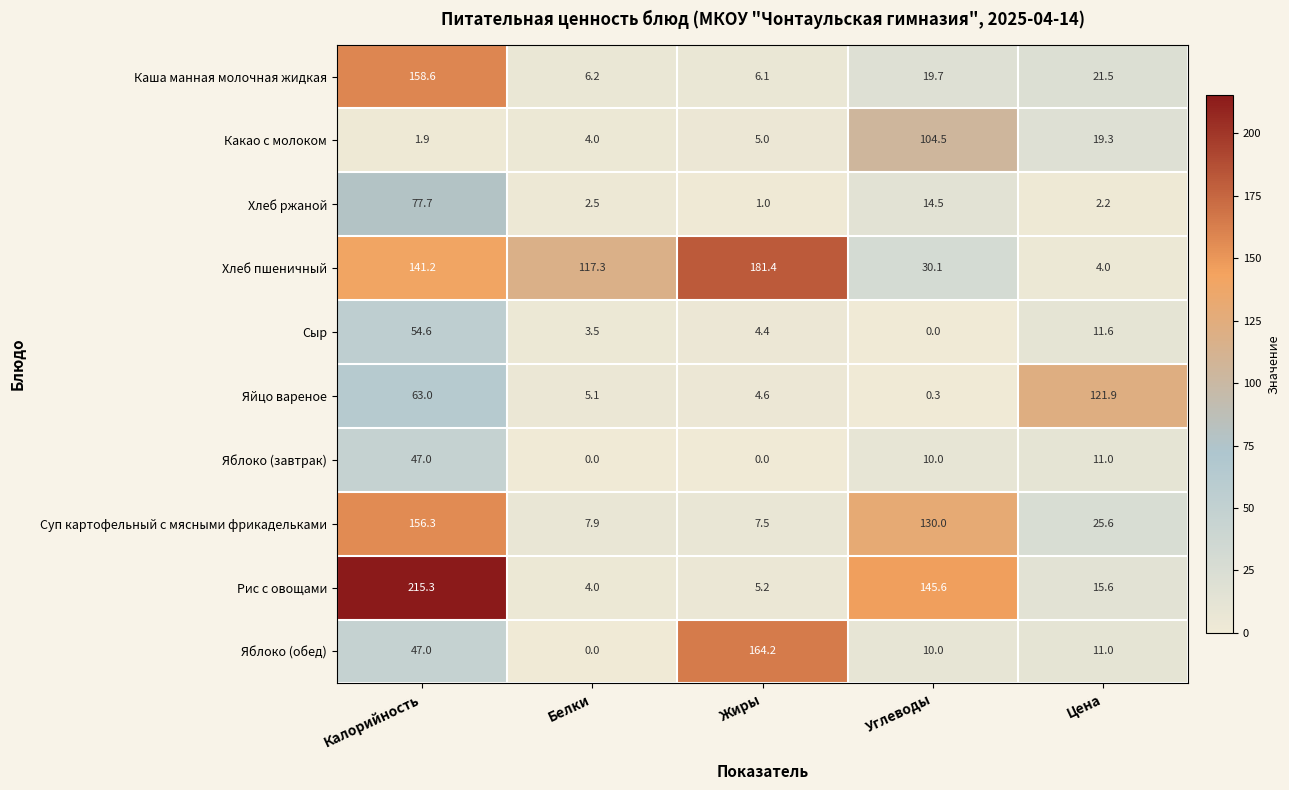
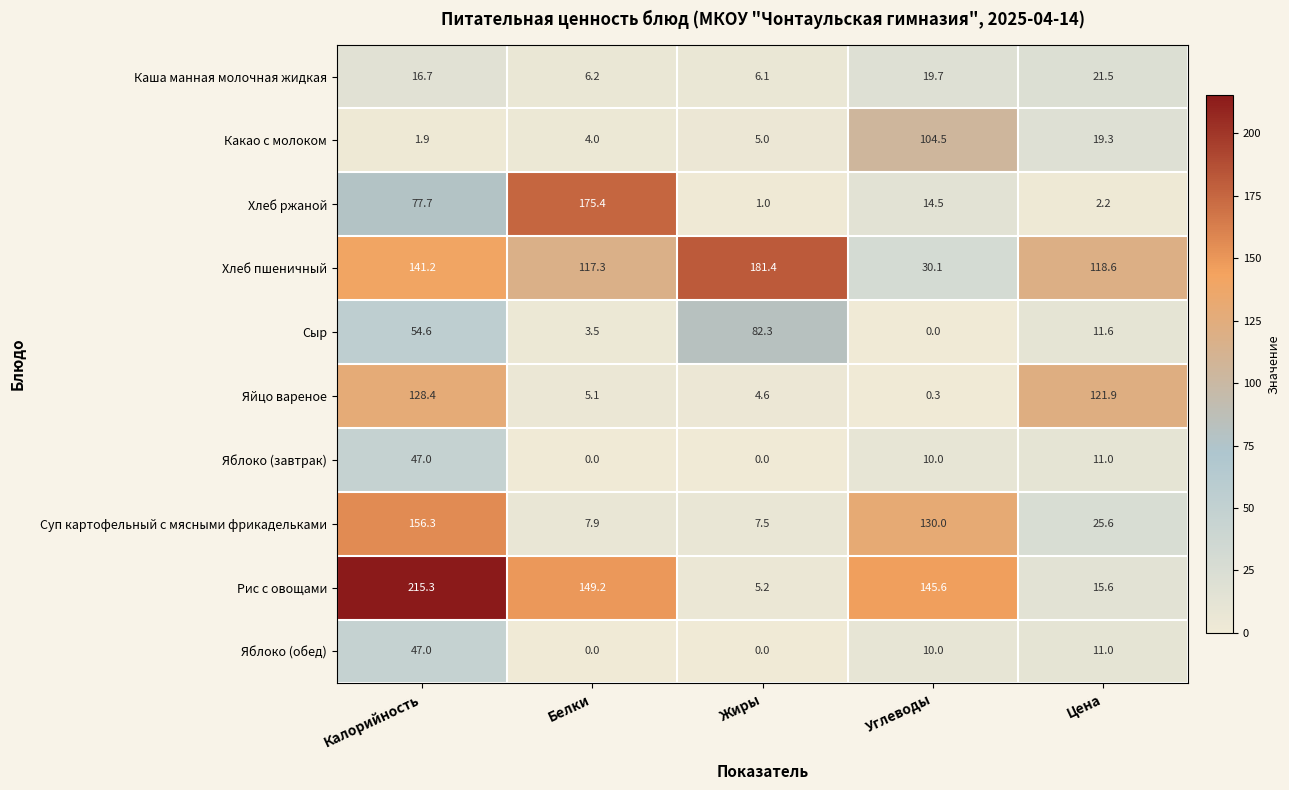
Каша манная молочная жидкая, Калорийность: 158.6 -> 16.7
Хлеб ржаной, Белки: 2.5 -> 175.4
Хлеб пшеничный, Цена: 4.0 -> 118.6
Сыр, Жиры: 4.4 -> 82.3
Яйцо вареное, Калорийность: 63.0 -> 128.4
Рис с овощами, Белки: 4.0 -> 149.2
Яблоко (обед), Жиры: 164.2 -> 0.0
